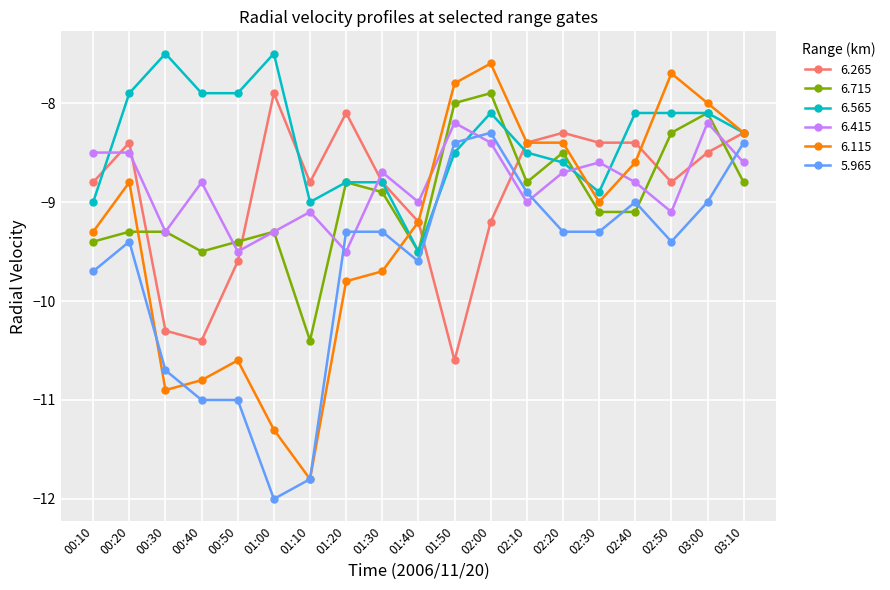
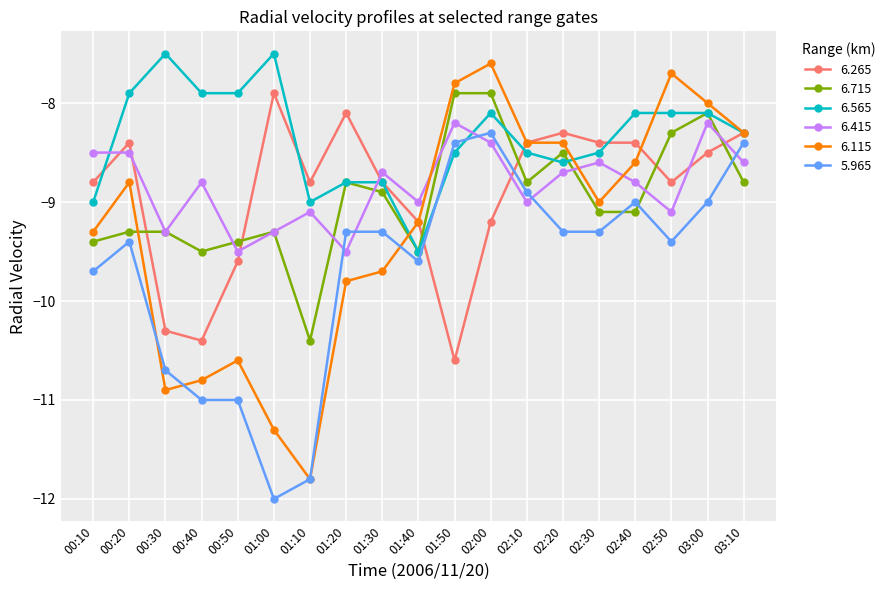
6.715, 01:50: -8.0 -> -7.9
6.565, 02:30: -8.9 -> -8.5
